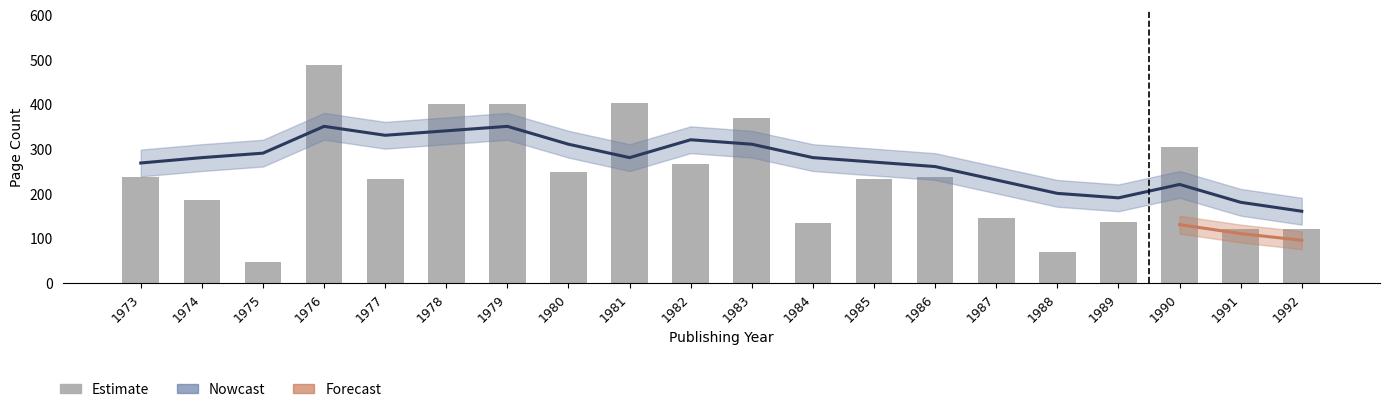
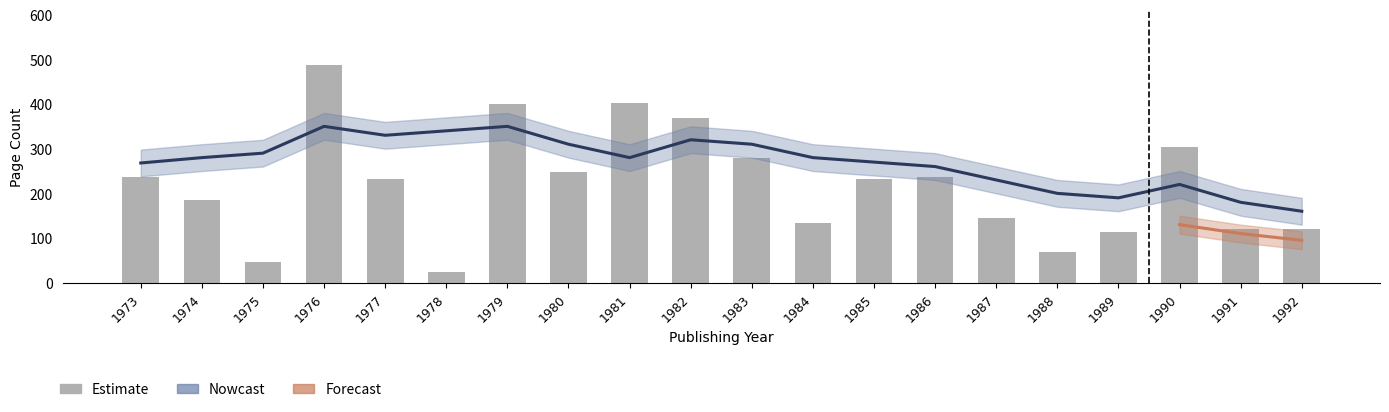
Estimate, 1978: 400 -> 30
Estimate, 1982: 270 -> 370
Estimate, 1983: 370 -> 280
Estimate, 1989: 140 -> 110
